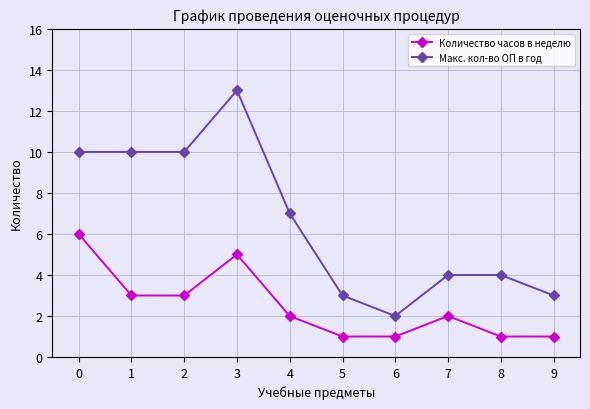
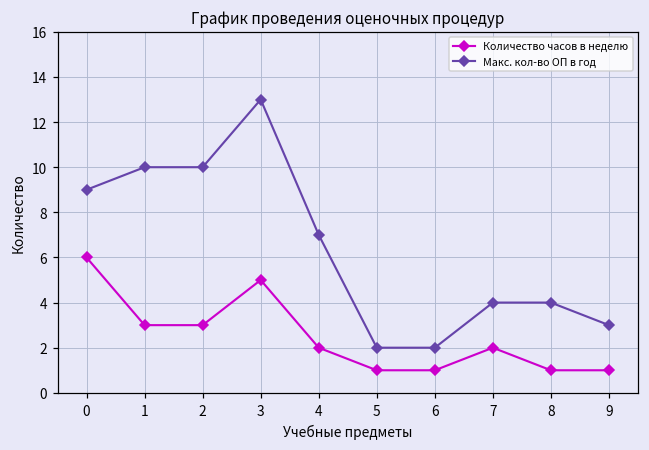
Макс. кол-во ОП в год, 0: 10 -> 9
Макс. кол-во ОП в год, 5: 3 -> 2
